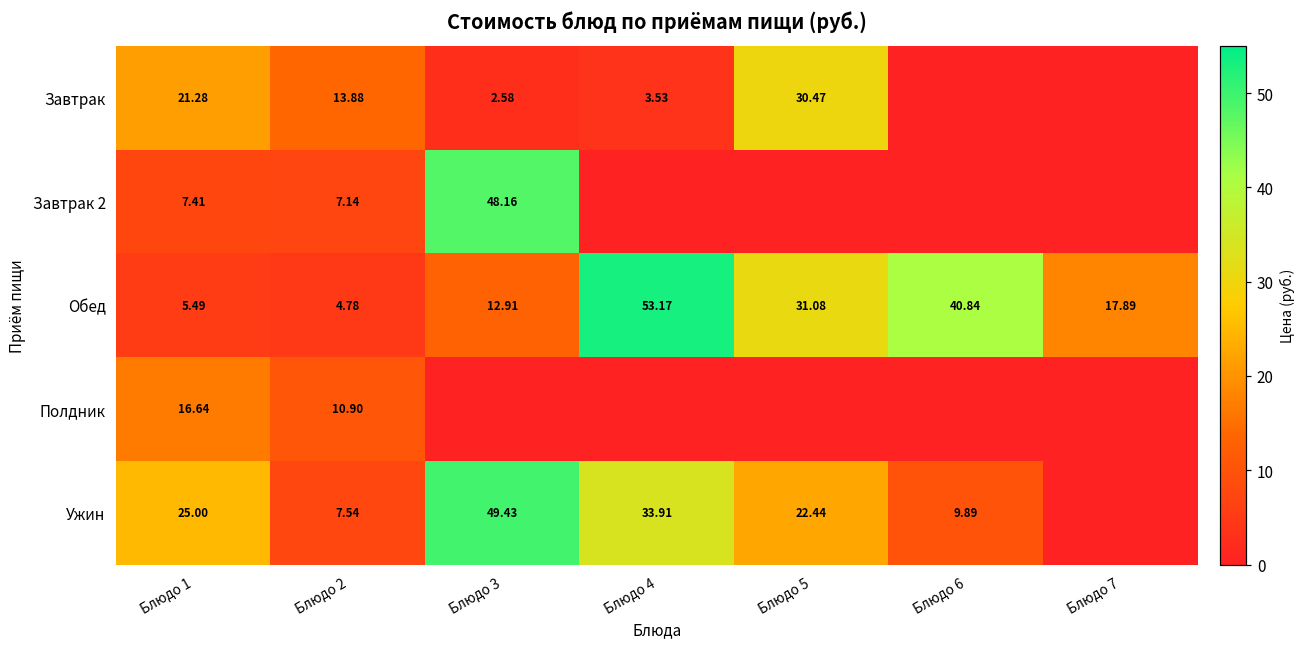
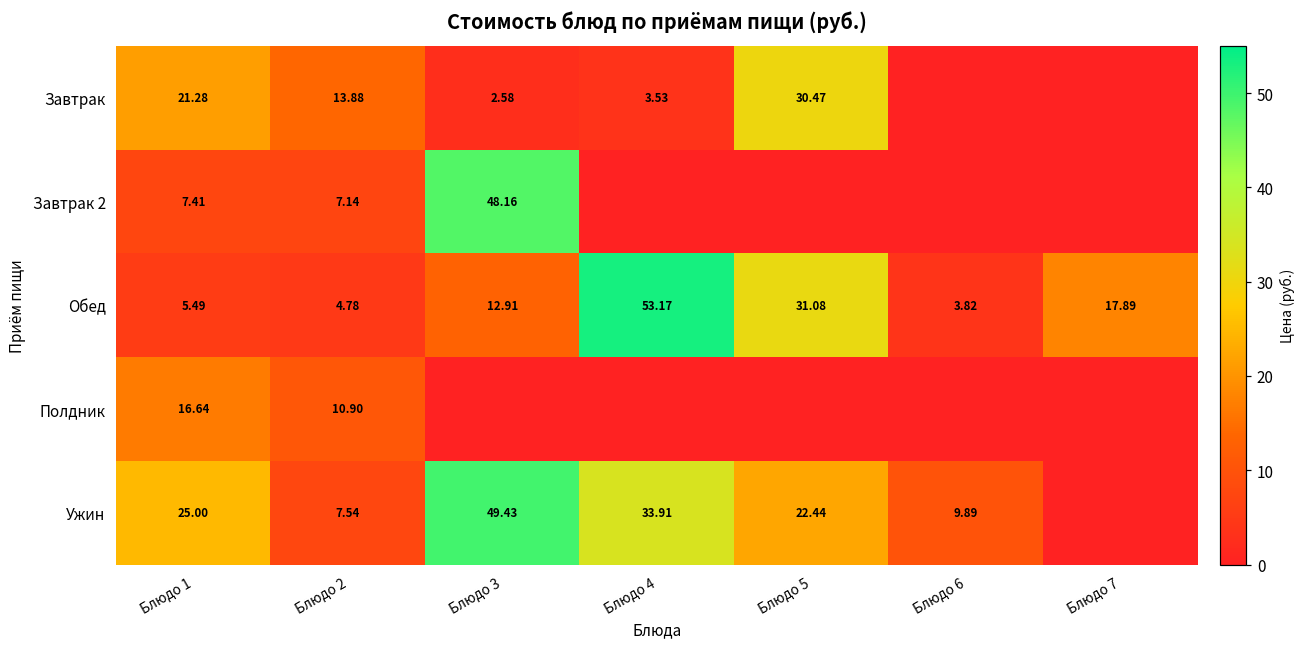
Обед, Блюдо 6: 40.84 -> 3.82
